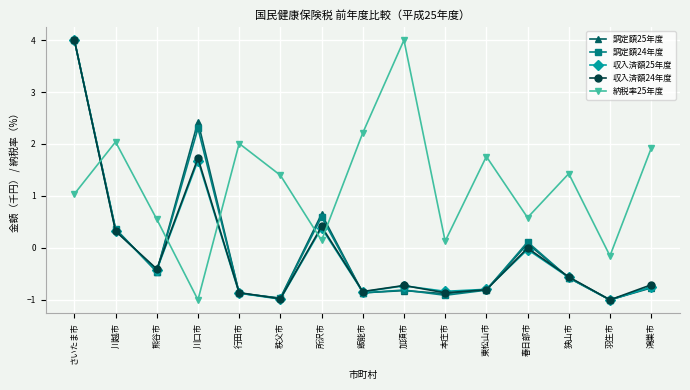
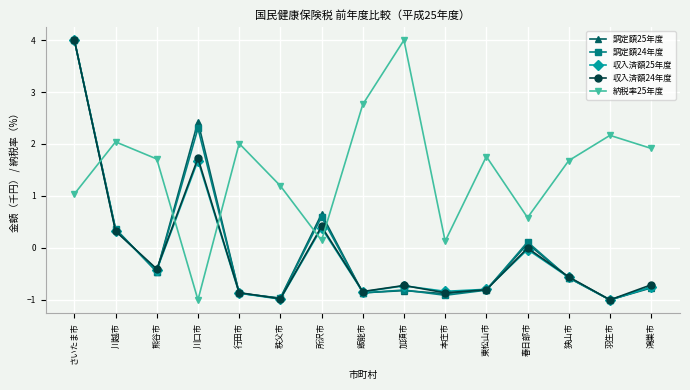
納税率25年度, 熊谷市: 0.6 -> 1.7
納税率25年度, 秩父市: 1.4 -> 1.2
納税率25年度, 飯能市: 2.2 -> 2.8
納税率25年度, 狭山市: 1.4 -> 1.7
納税率25年度, 羽生市: -0.2 -> 2.2
